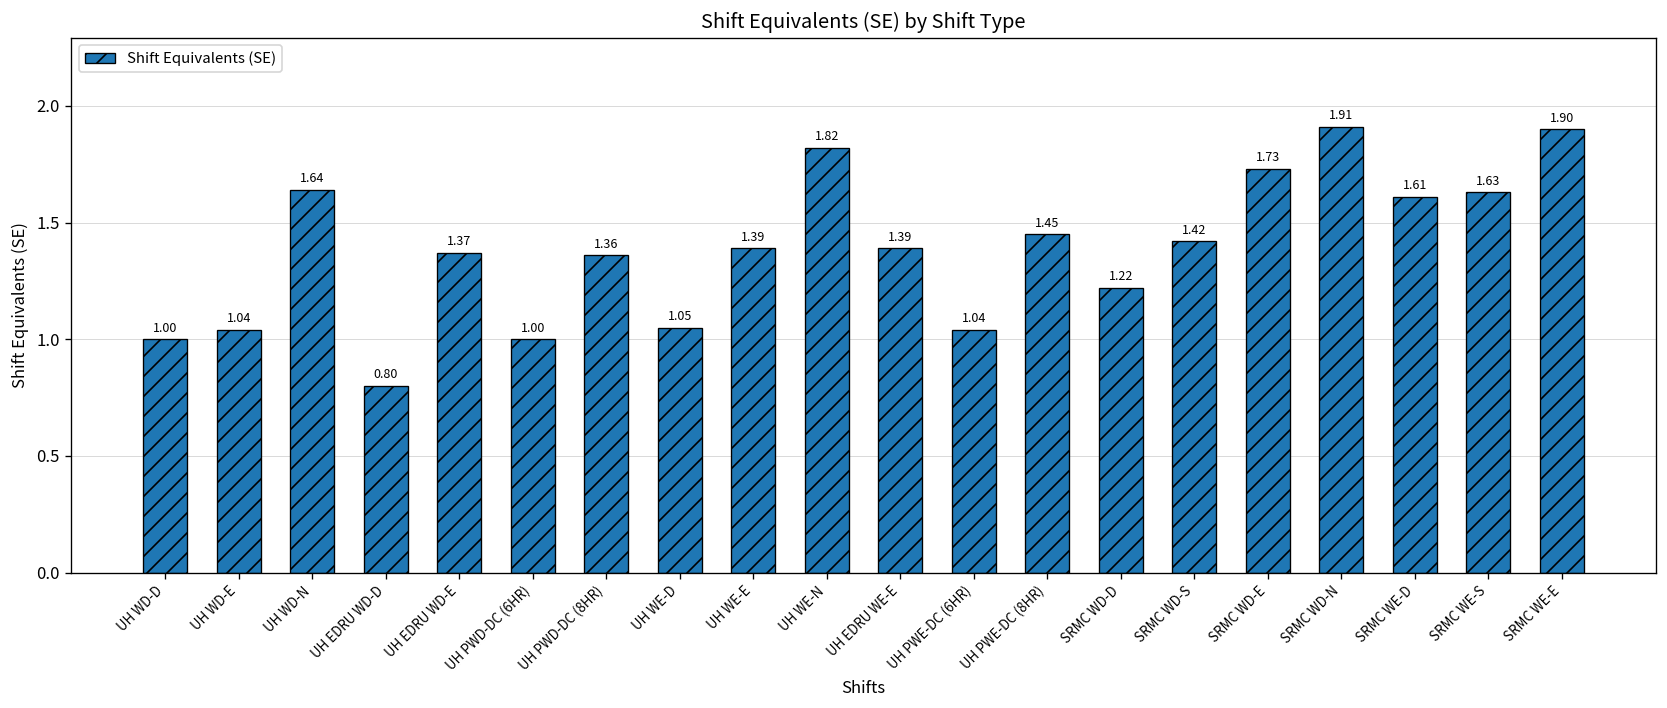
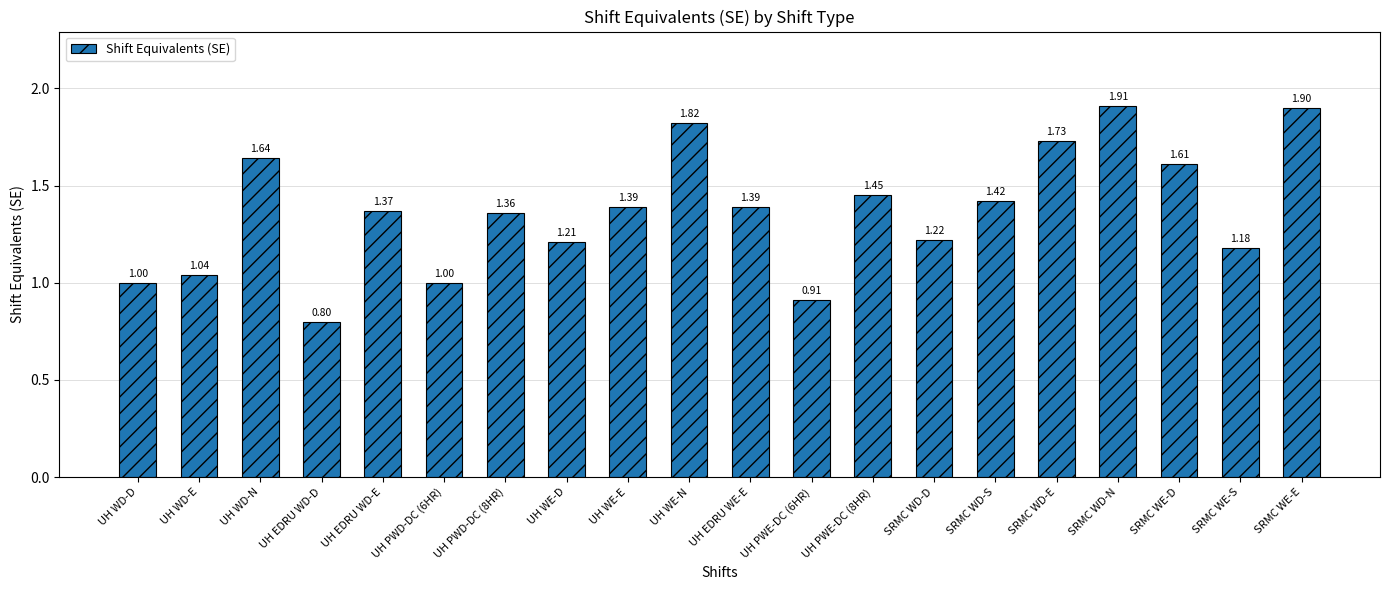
UH WE-D: 1.05 -> 1.21
UH PWE-DC (6HR): 1.04 -> 0.91
SRMC WE-S: 1.63 -> 1.18
